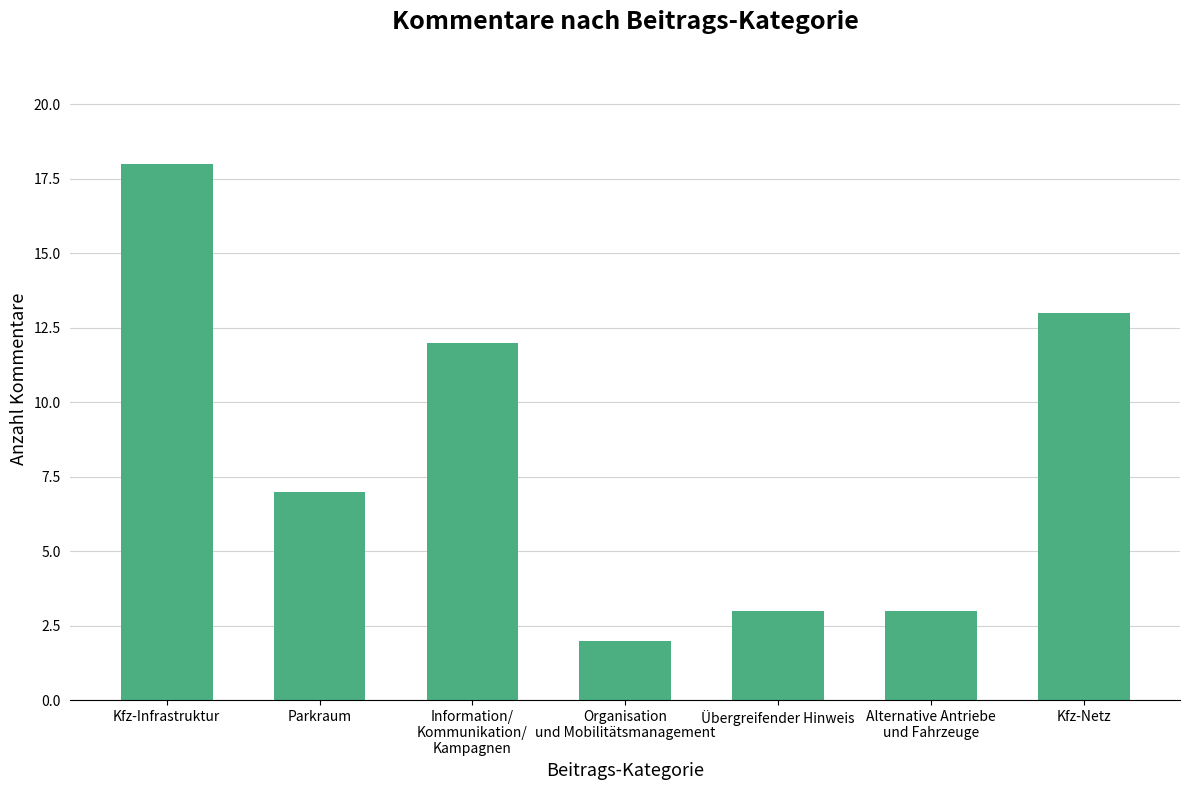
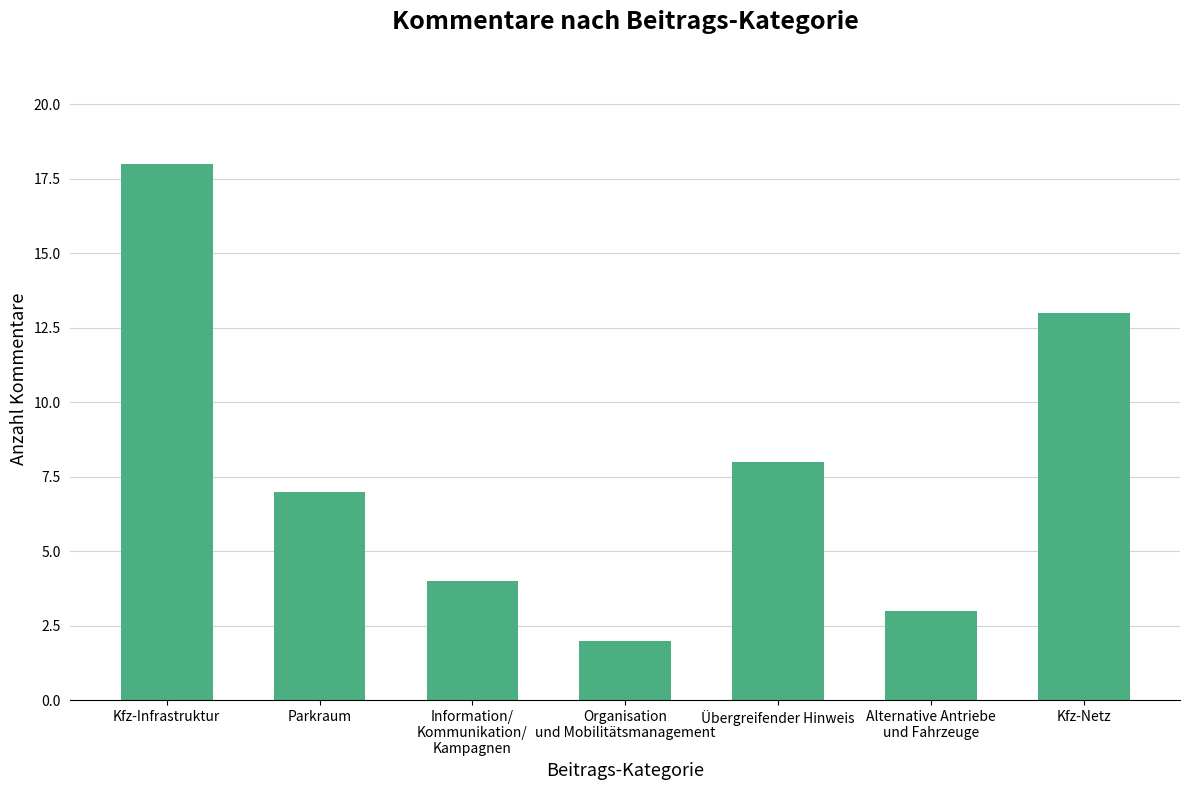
Information/ Kommunikation/ Kampagnen: 12 -> 4
Übergreifender Hinweis: 3 -> 8
